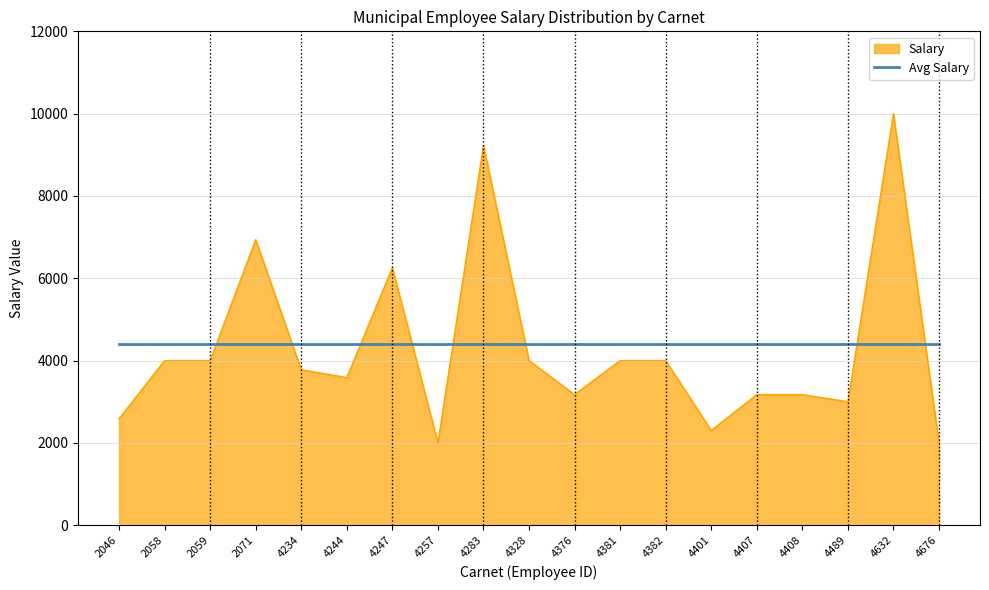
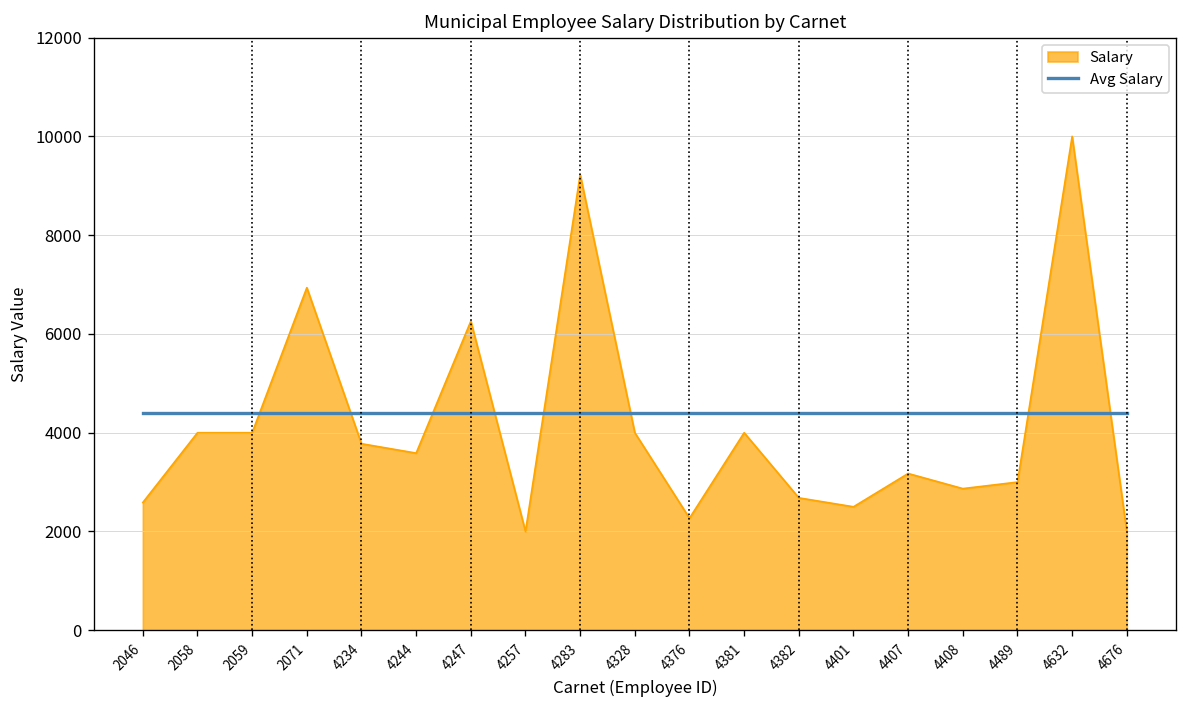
Salary, 4376: 3200 -> 2300
Salary, 4382: 4000 -> 2700
Salary, 4401: 2300 -> 2500
Salary, 4408: 3200 -> 2900
